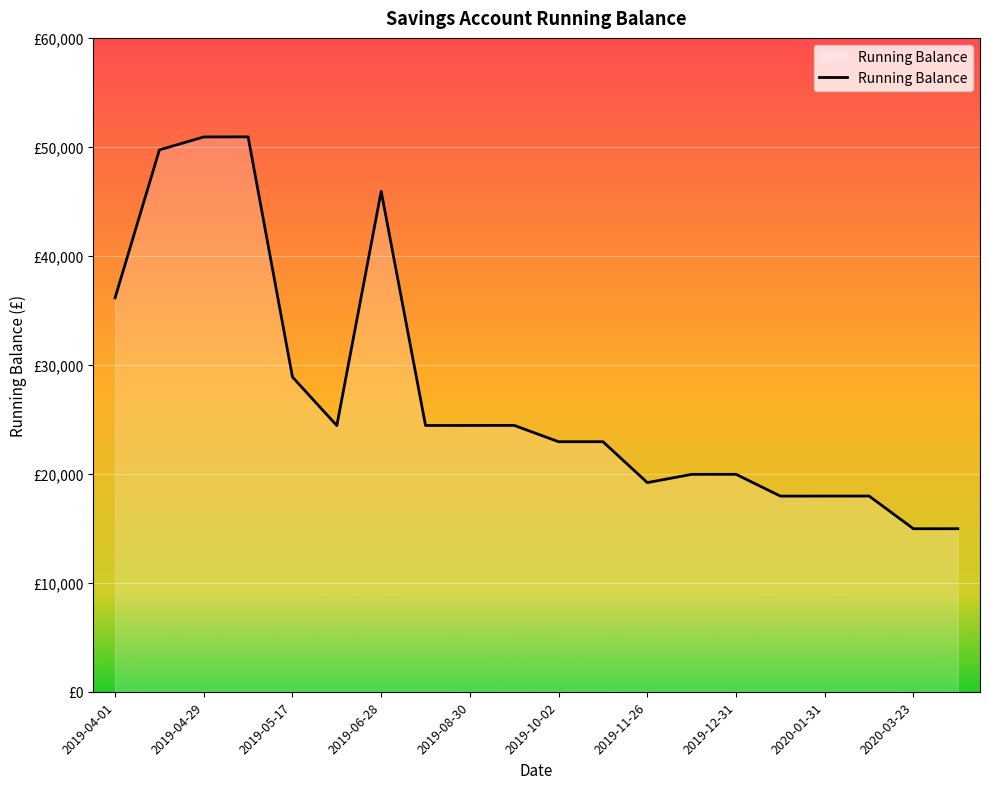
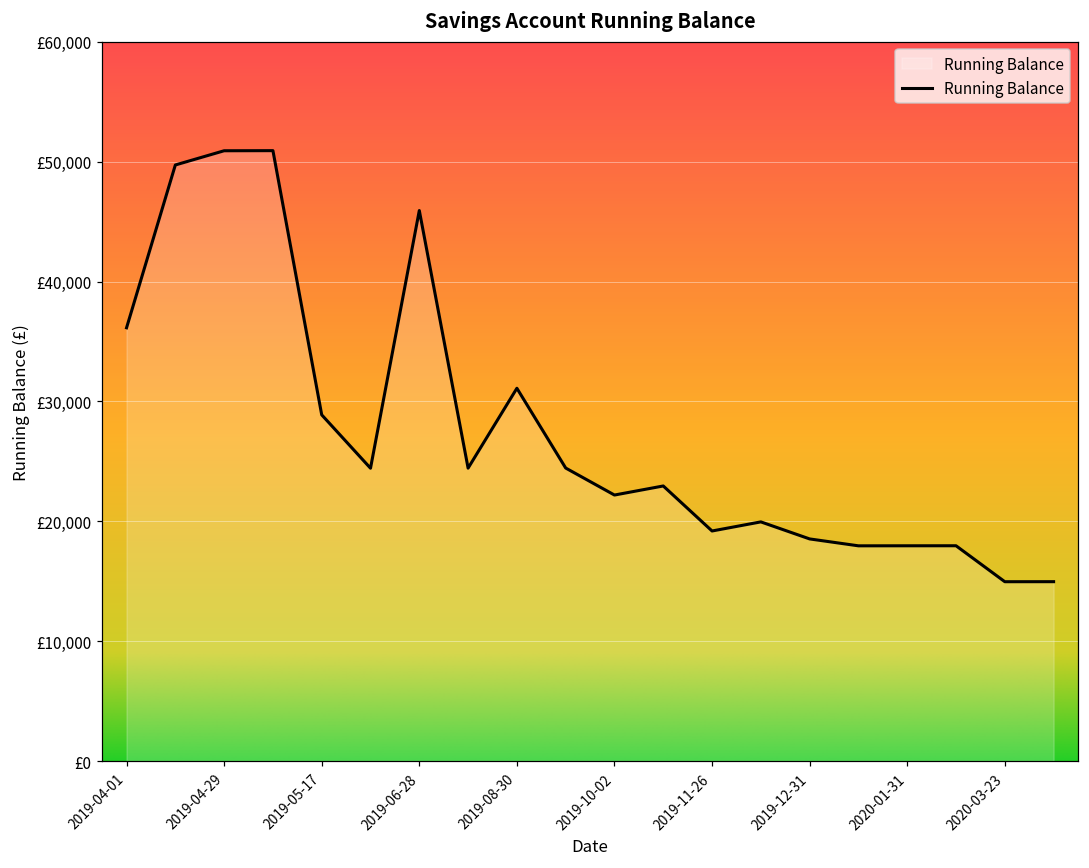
2019-08-30: £24,400 -> £31,100
2019-10-02: £22,900 -> £22,200
2019-12-31: £20,000 -> £18,500
